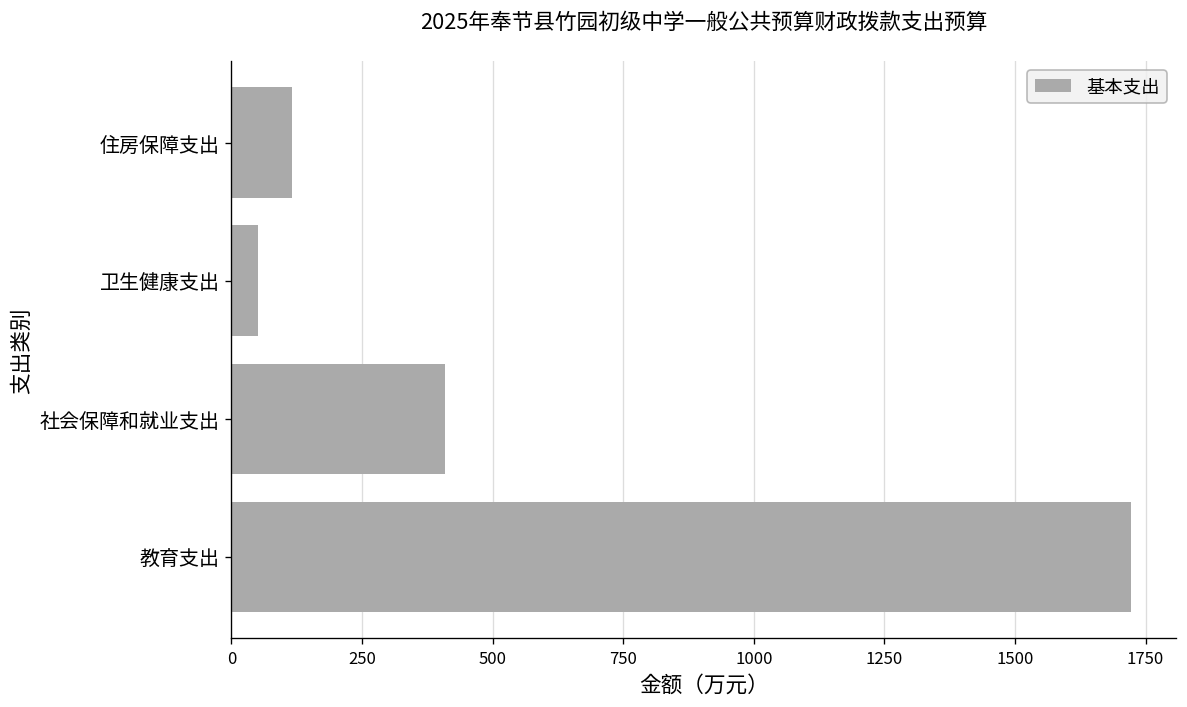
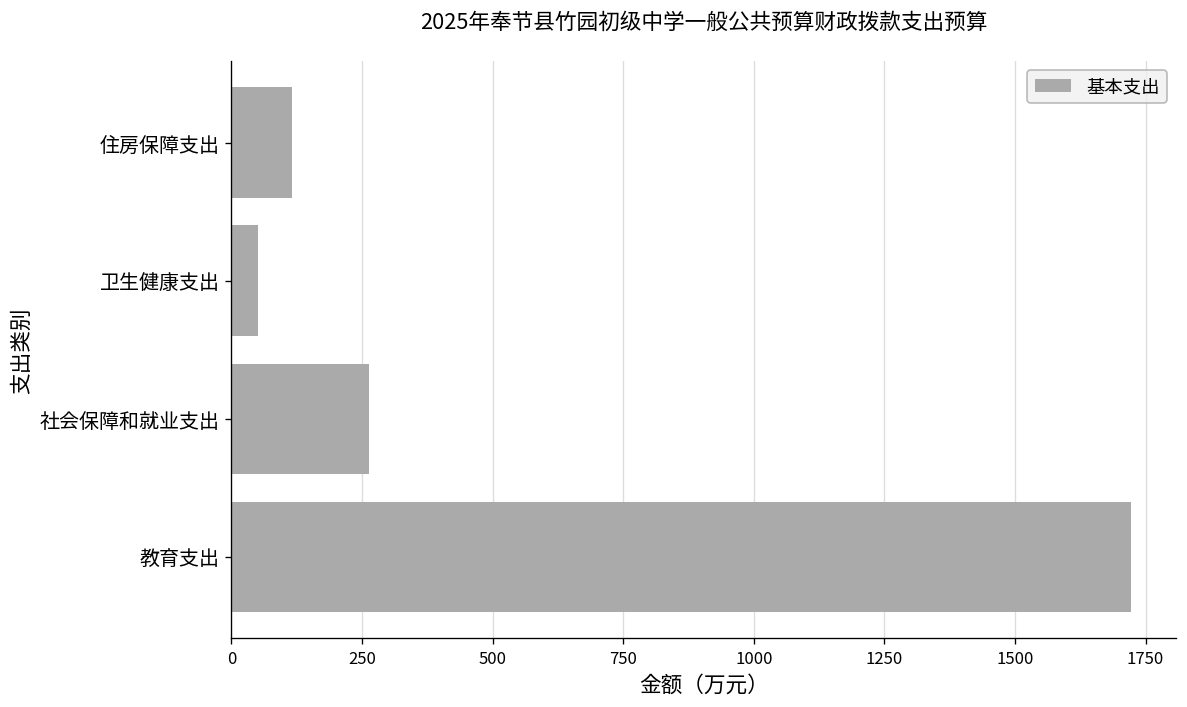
社会保障和就业支出: 410 -> 260
